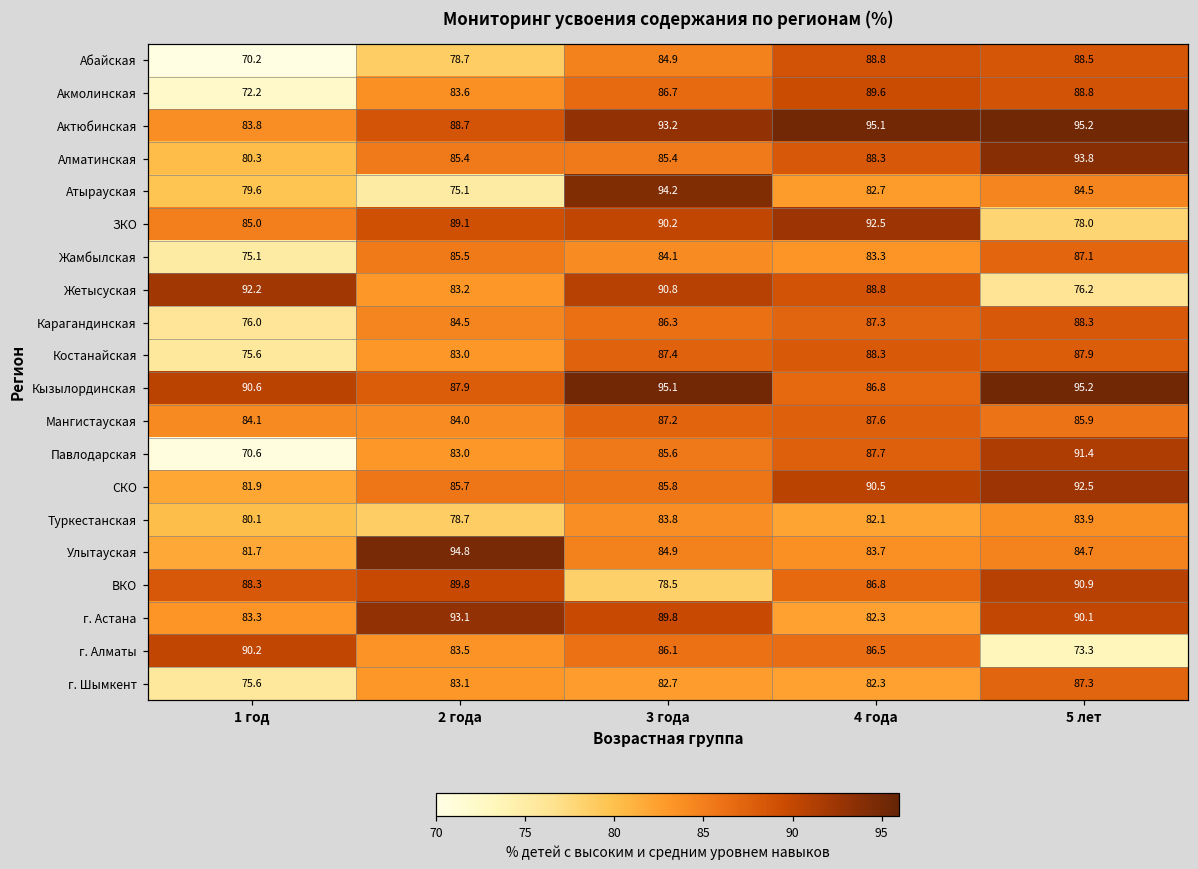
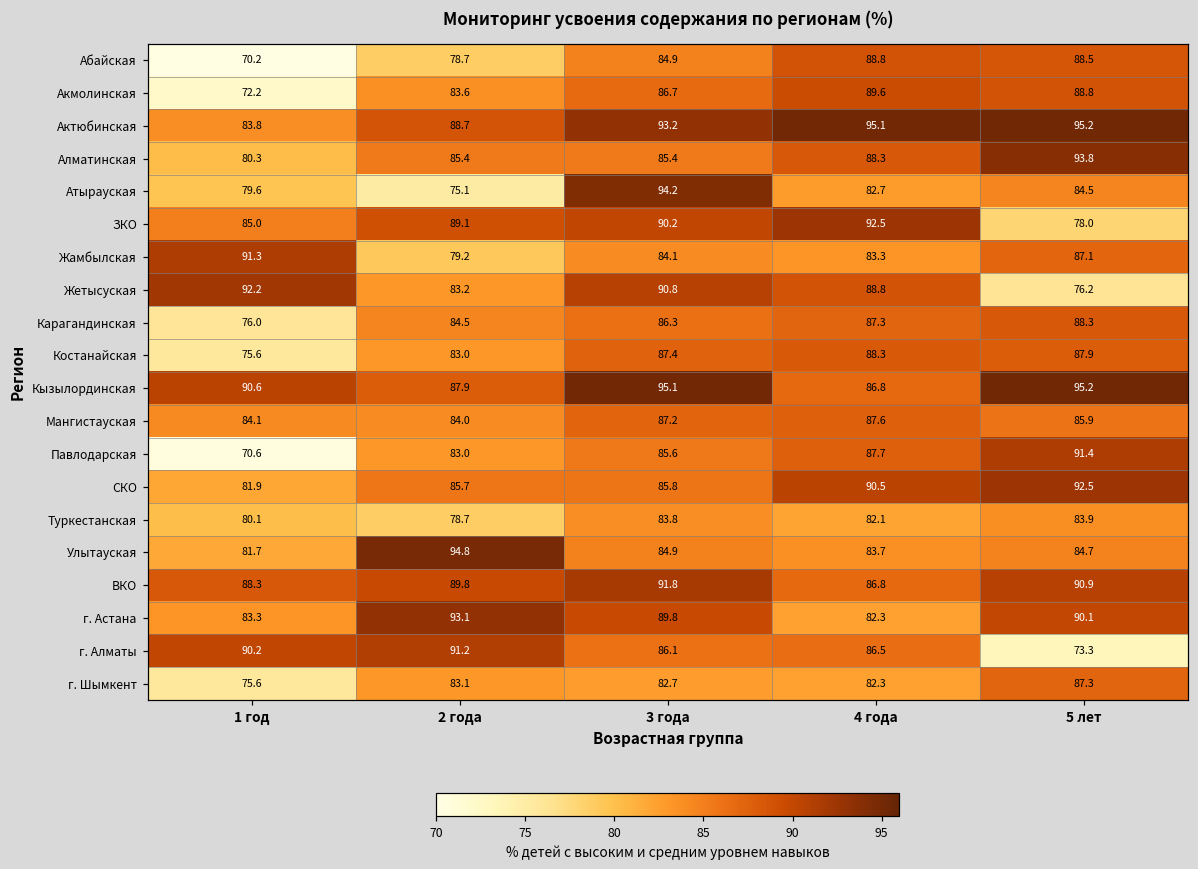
Жамбылская, 1 год: 75.1 -> 91.3
Жамбылская, 2 года: 85.5 -> 79.2
ВКО, 3 года: 78.5 -> 91.8
г. Алматы, 2 года: 83.5 -> 91.2
